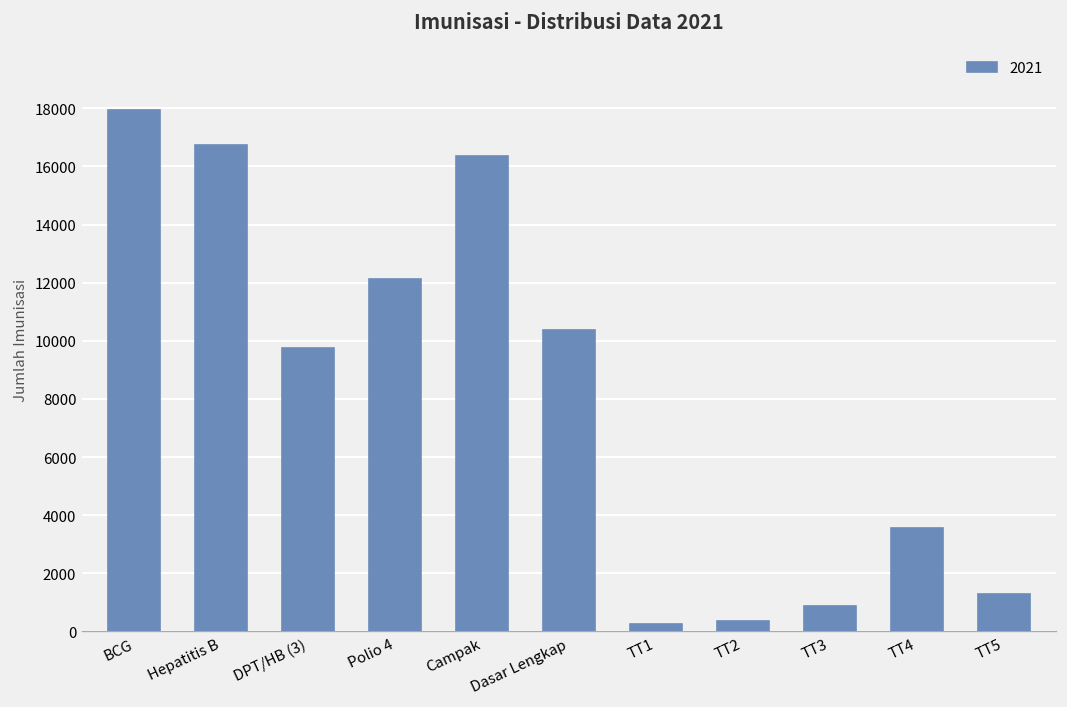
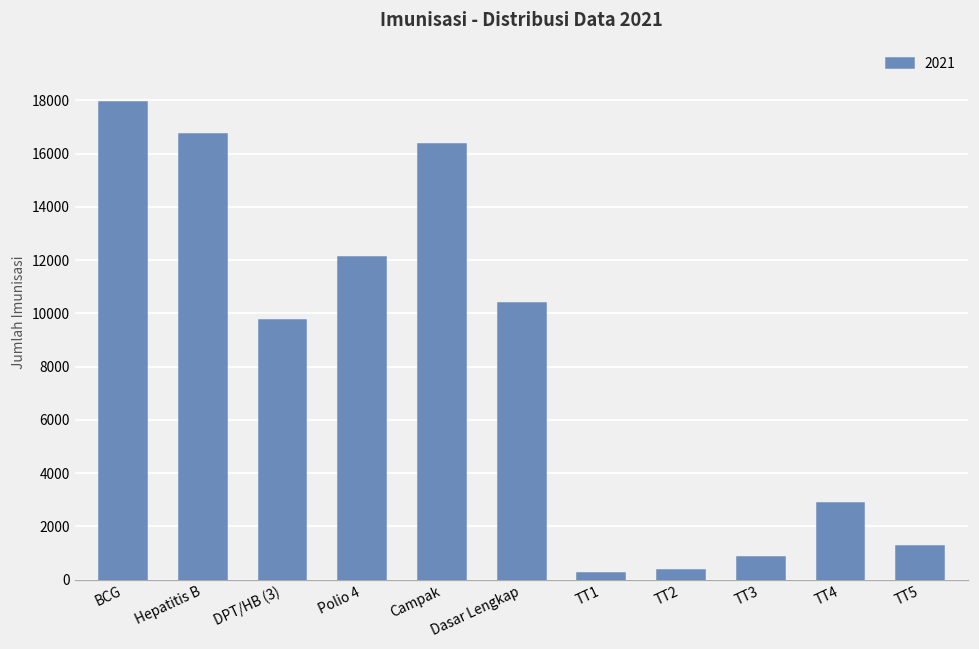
TT4: 3600 -> 2900
